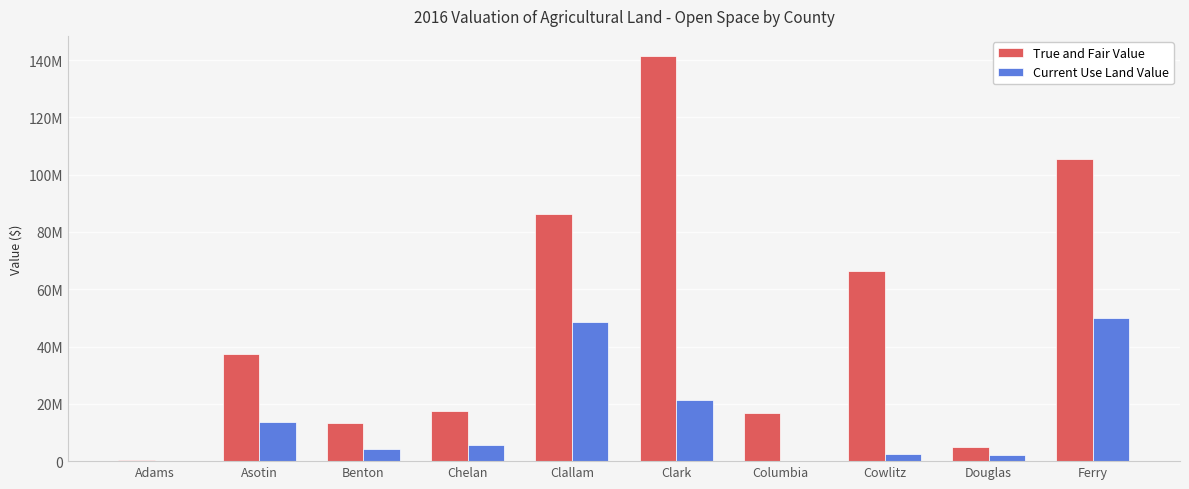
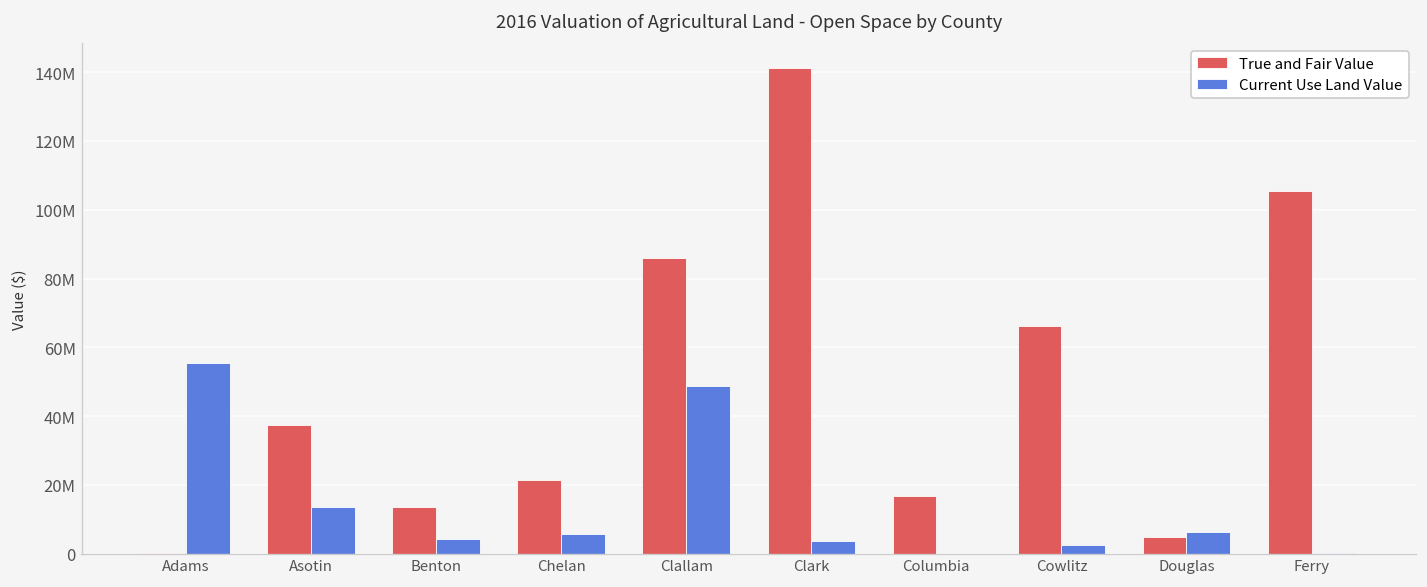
Current Use Land Value, Adams: 0 -> 56000000
True and Fair Value, Chelan: 18000000 -> 21000000
Current Use Land Value, Clark: 21000000 -> 4000000
Current Use Land Value, Douglas: 2000000 -> 6000000
Current Use Land Value, Ferry: 50000000 -> 0
